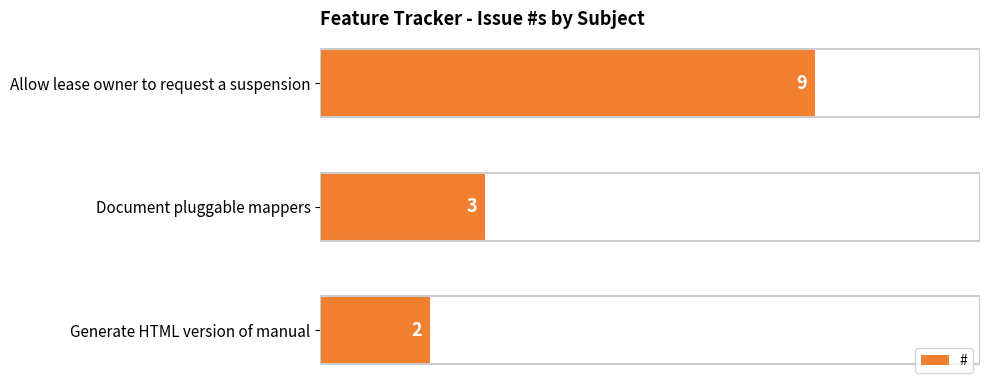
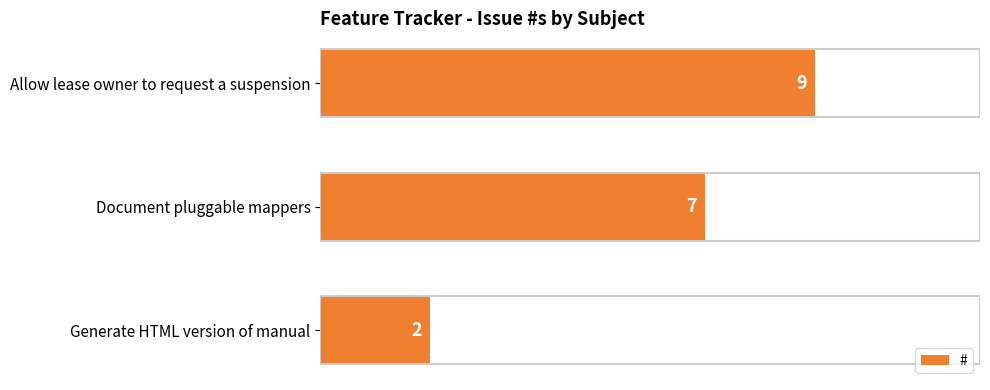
Document pluggable mappers: 3 -> 7
